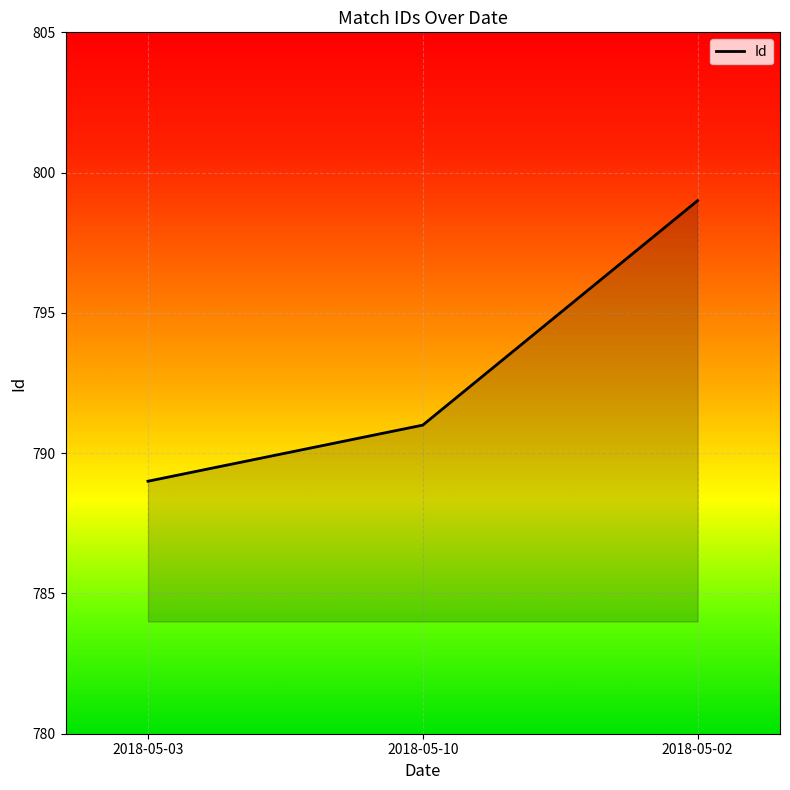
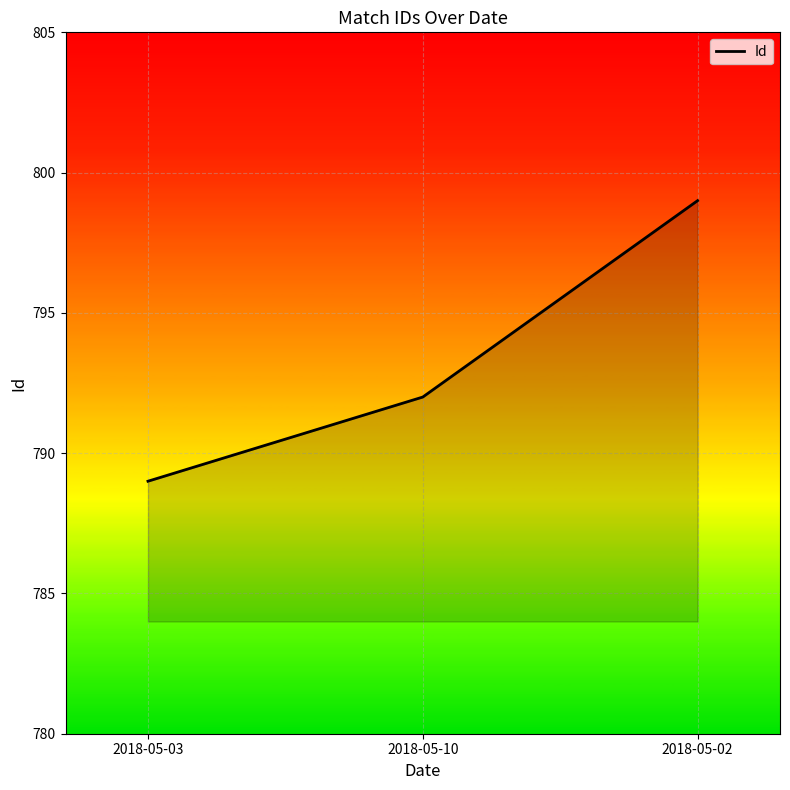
2018-05-10: 791 -> 792
